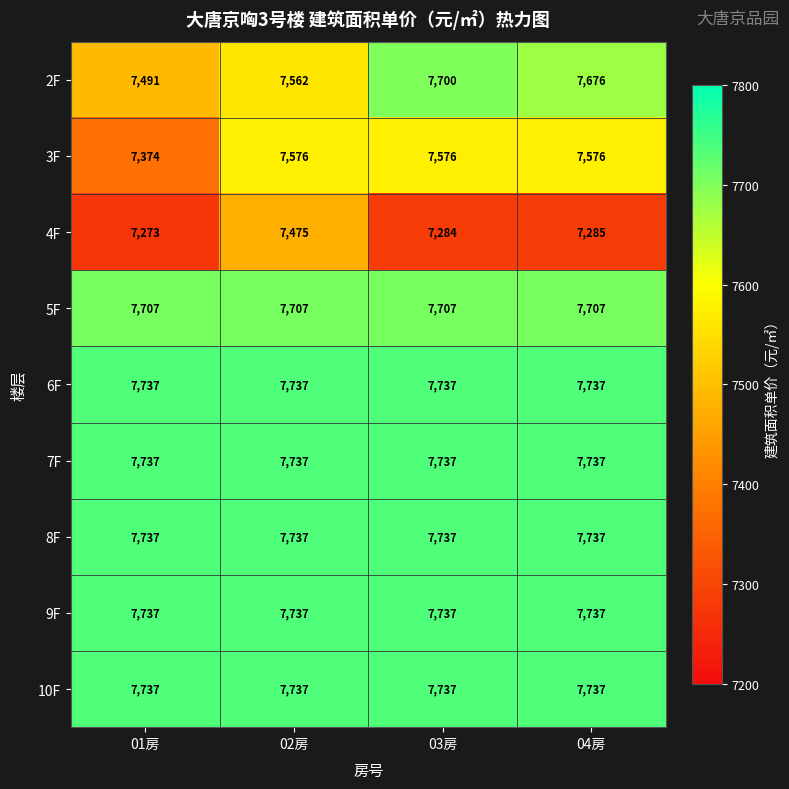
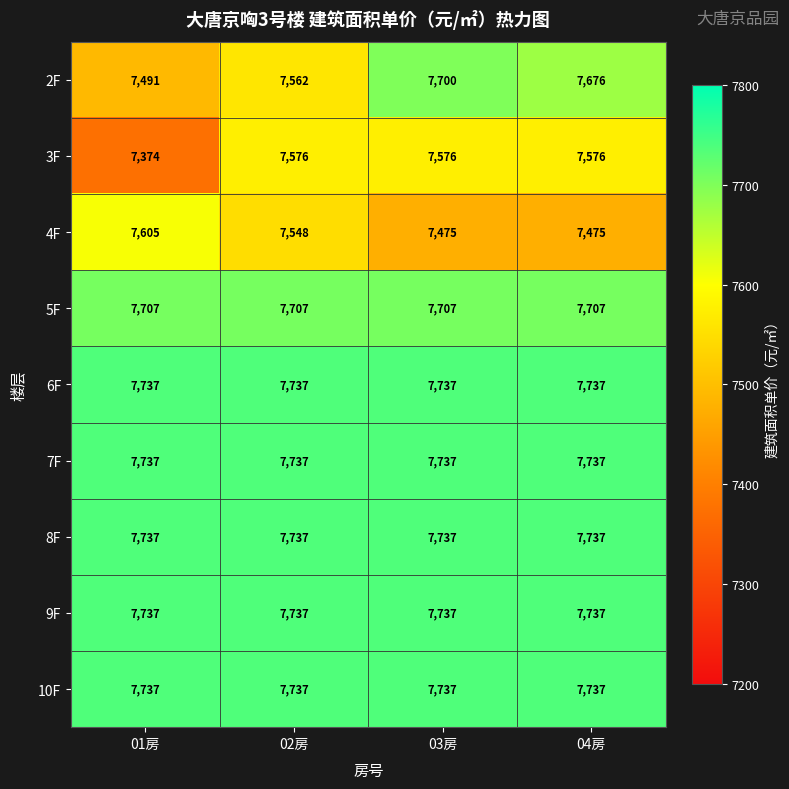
4F, 01房: 7,273 -> 7,605
4F, 02房: 7,475 -> 7,548
4F, 03房: 7,284 -> 7,475
4F, 04房: 7,285 -> 7,475
